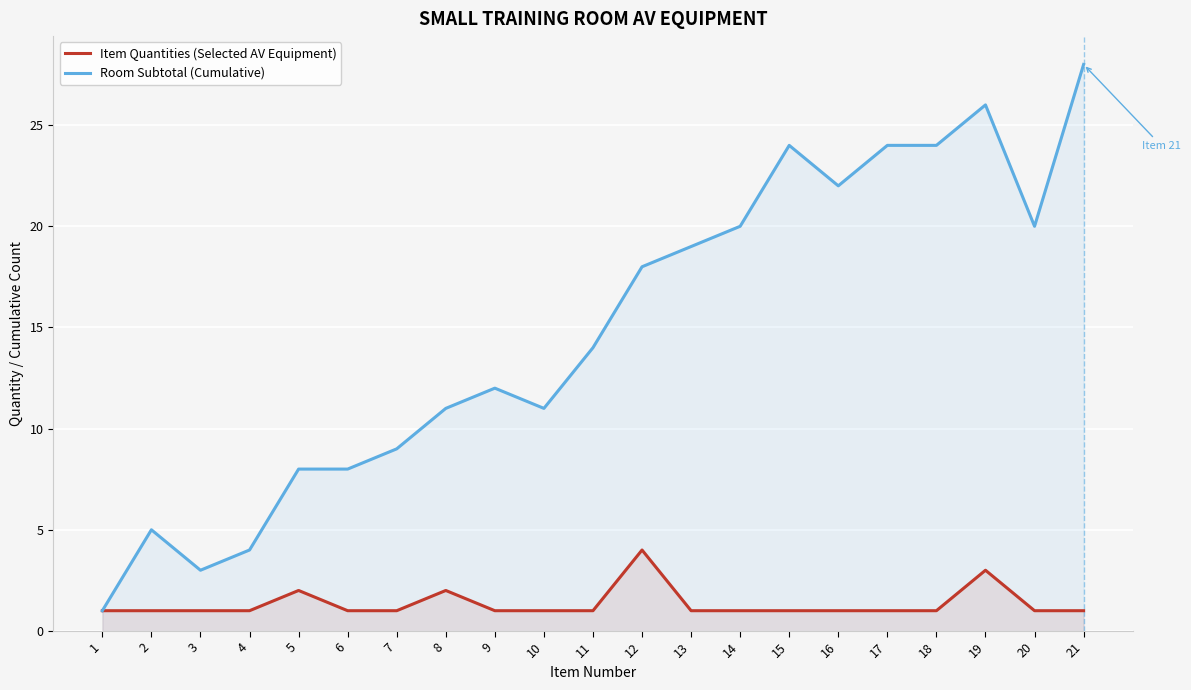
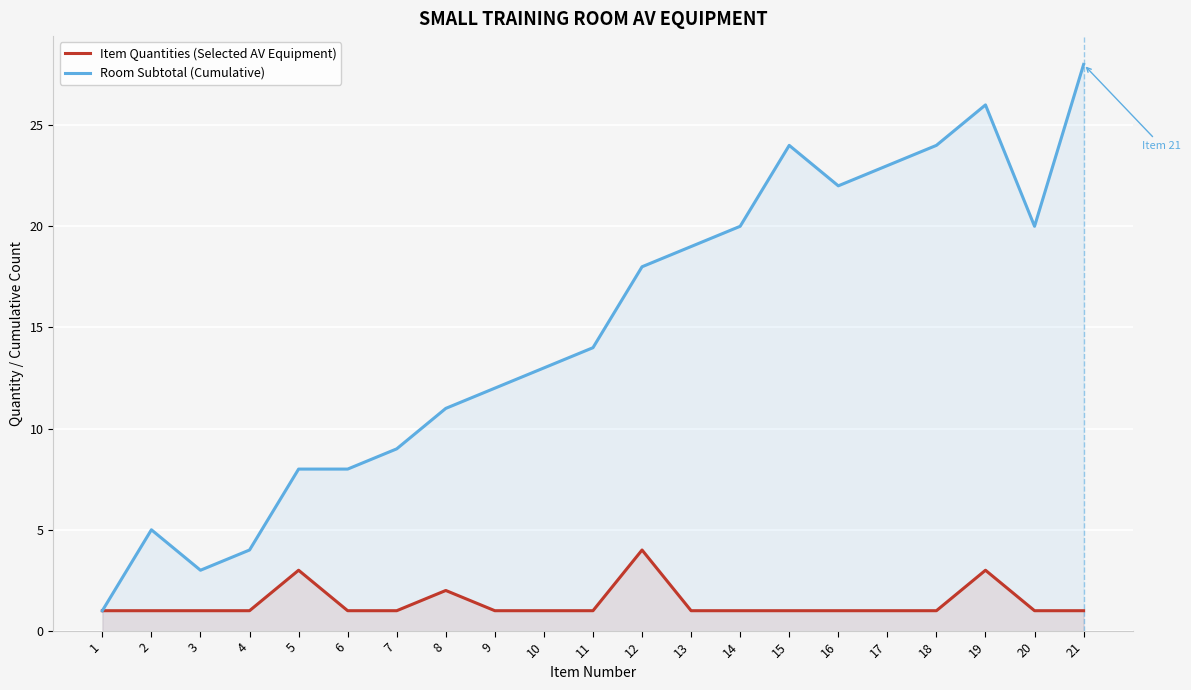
Item Quantities (Selected AV Equipment), 5: 2 -> 3
Room Subtotal (Cumulative), 10: 11 -> 13
Room Subtotal (Cumulative), 17: 24 -> 23
